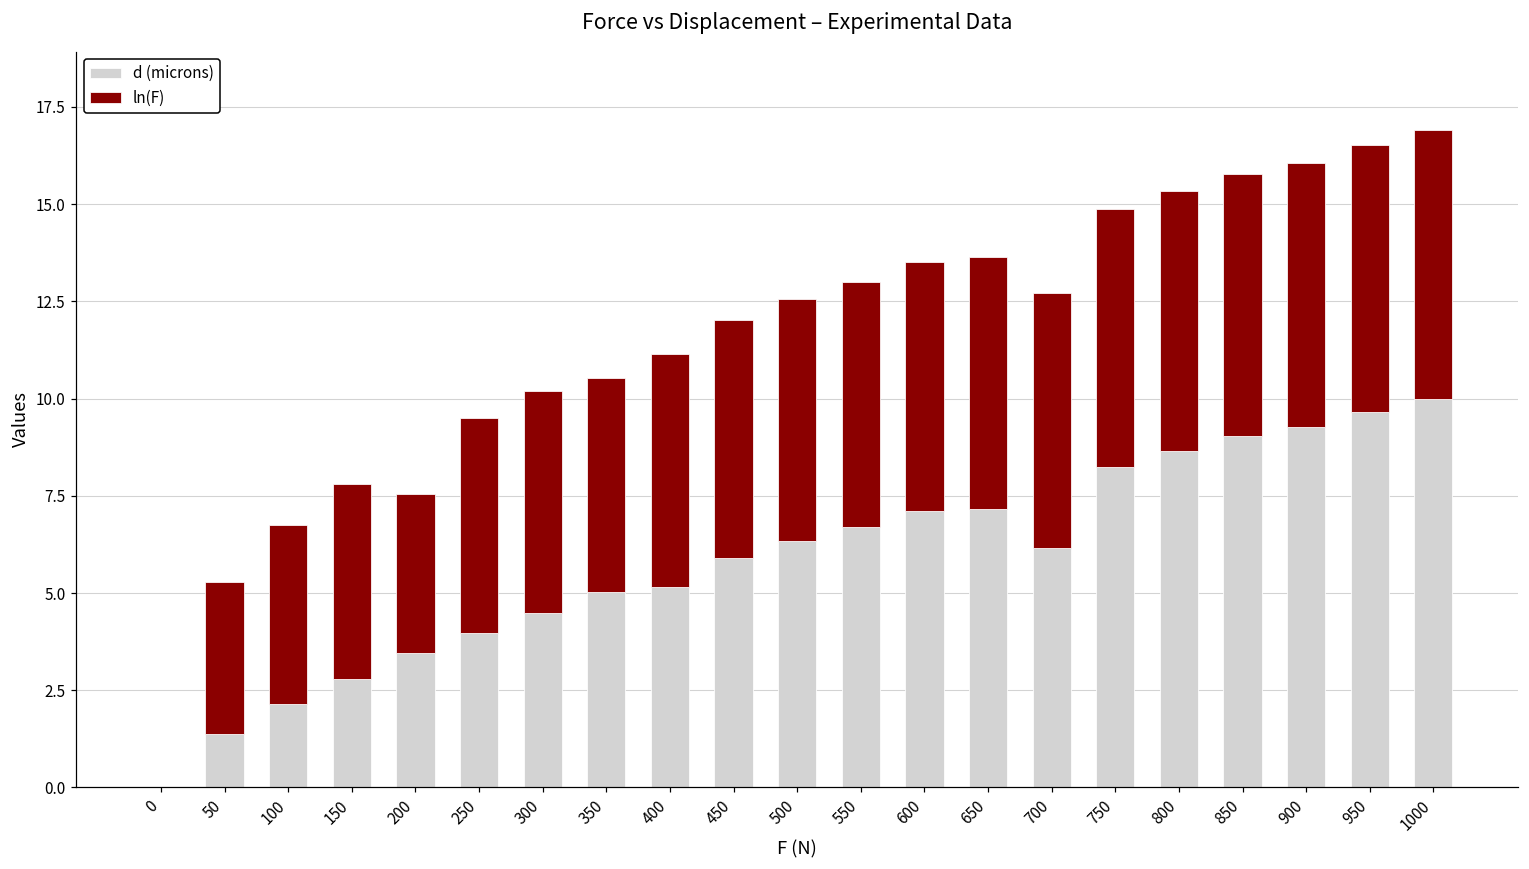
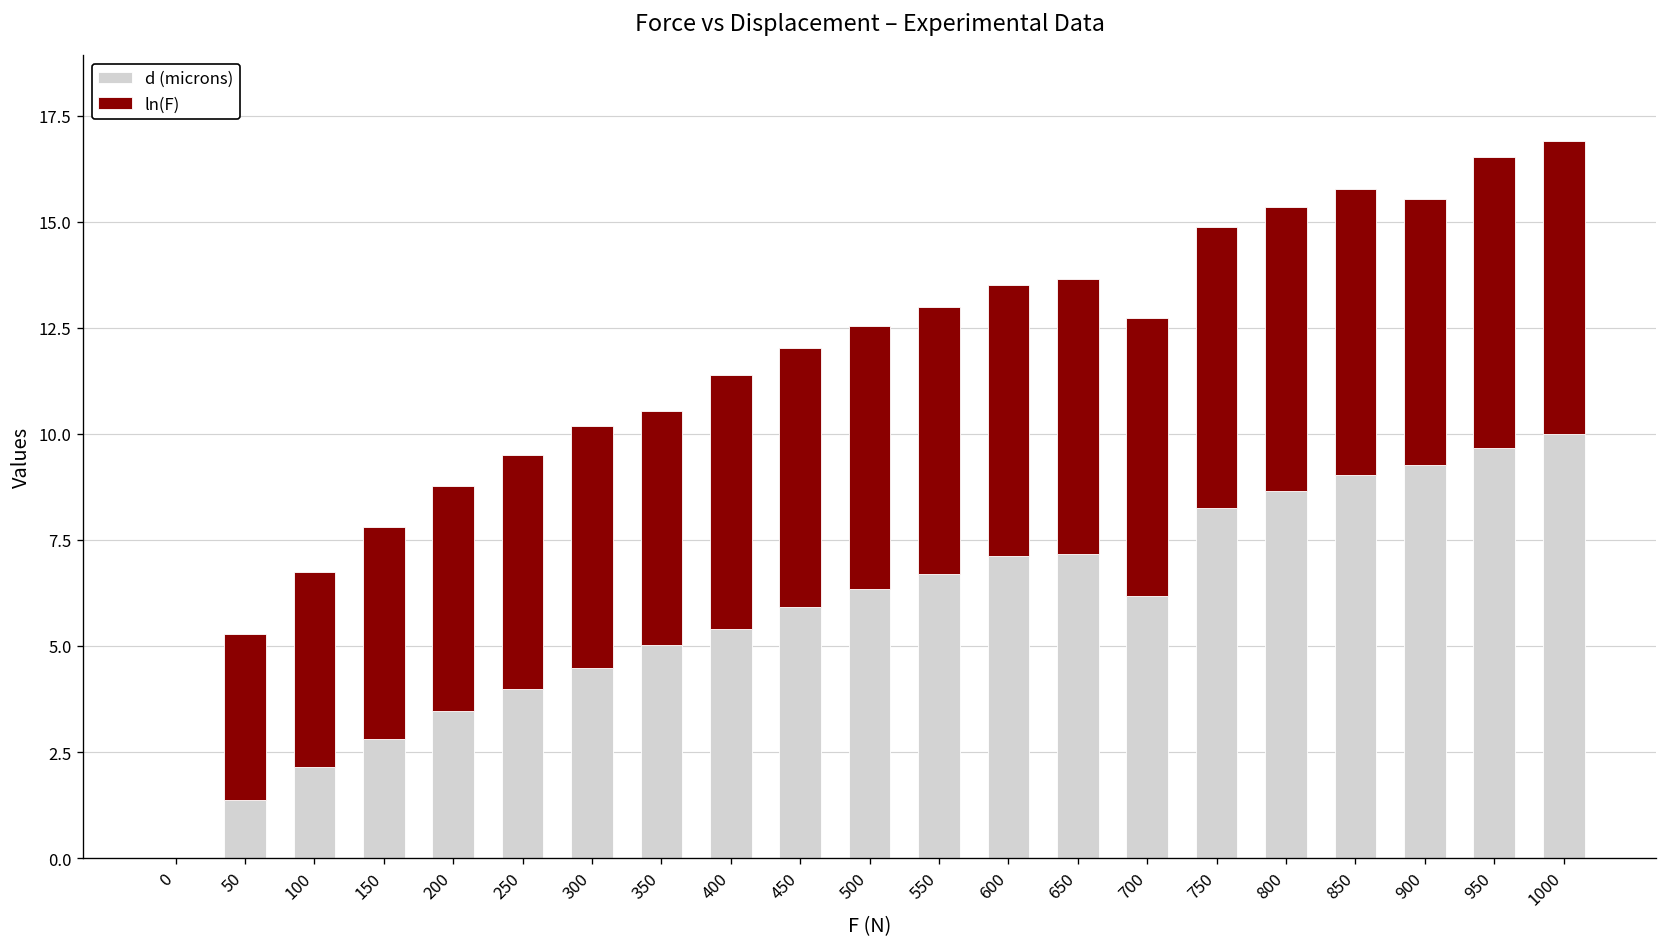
ln(F), 200: 4.1 -> 5.3
d (microns), 400: 5.2 -> 5.4
ln(F), 900: 6.8 -> 6.3
